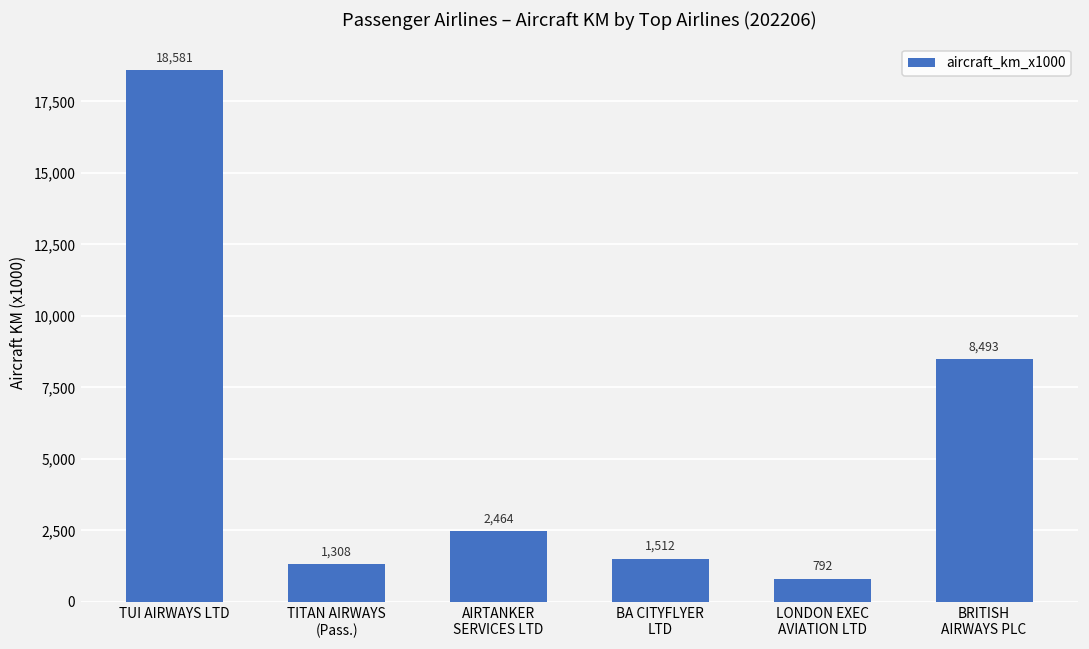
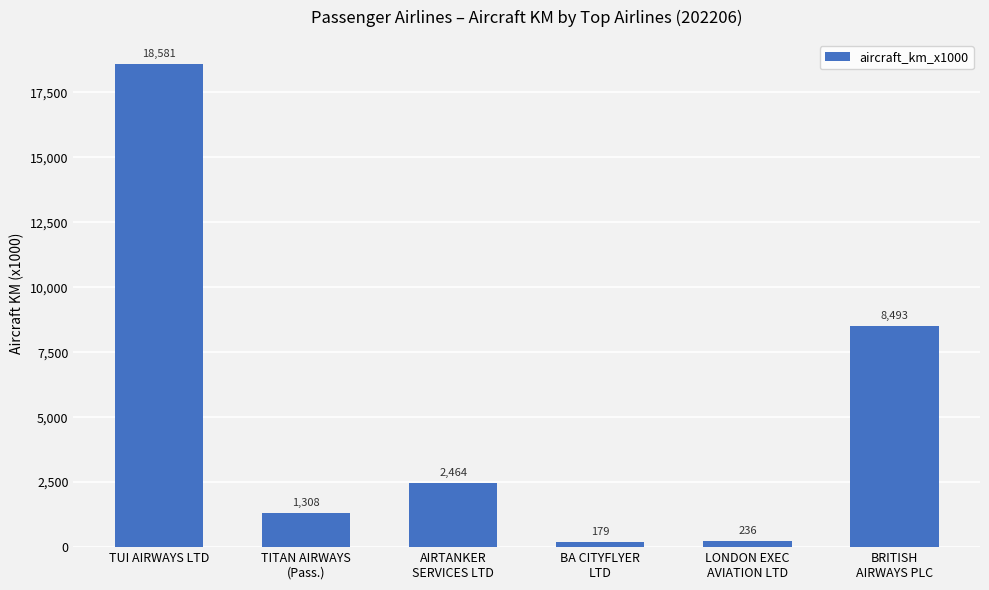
BA CITYFLYER LTD: 1,512 -> 179
LONDON EXEC AVIATION LTD: 792 -> 236
